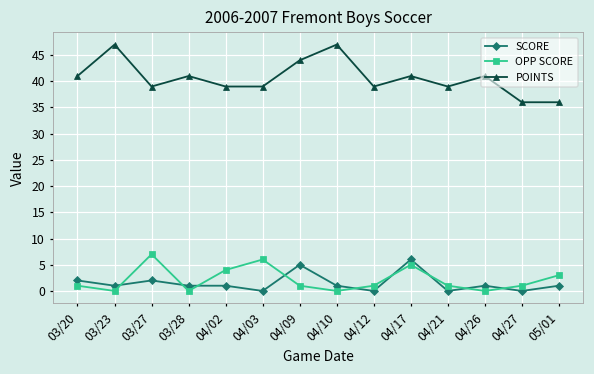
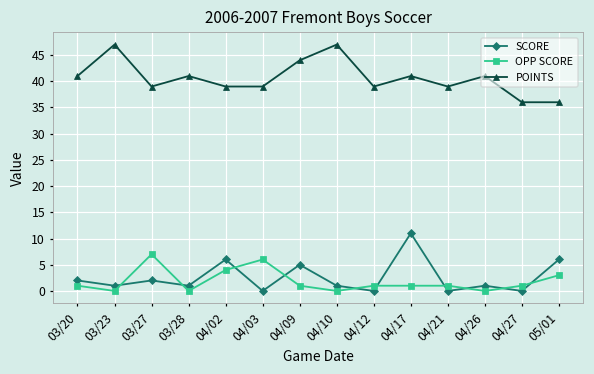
SCORE, 04/02: 1 -> 6
SCORE, 04/17: 6 -> 11
OPP SCORE, 04/17: 5 -> 1
SCORE, 05/01: 1 -> 6
